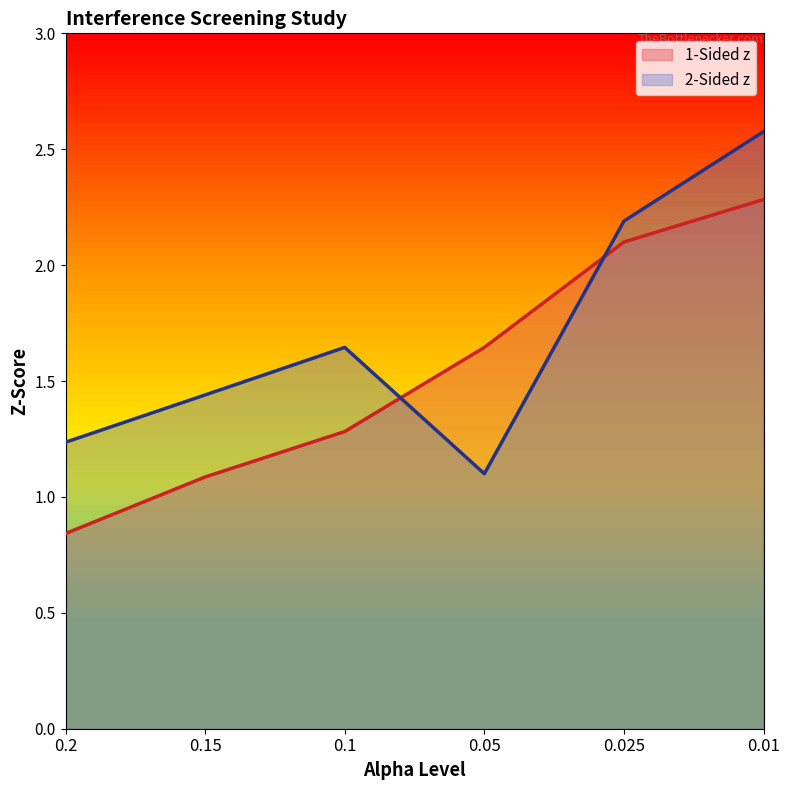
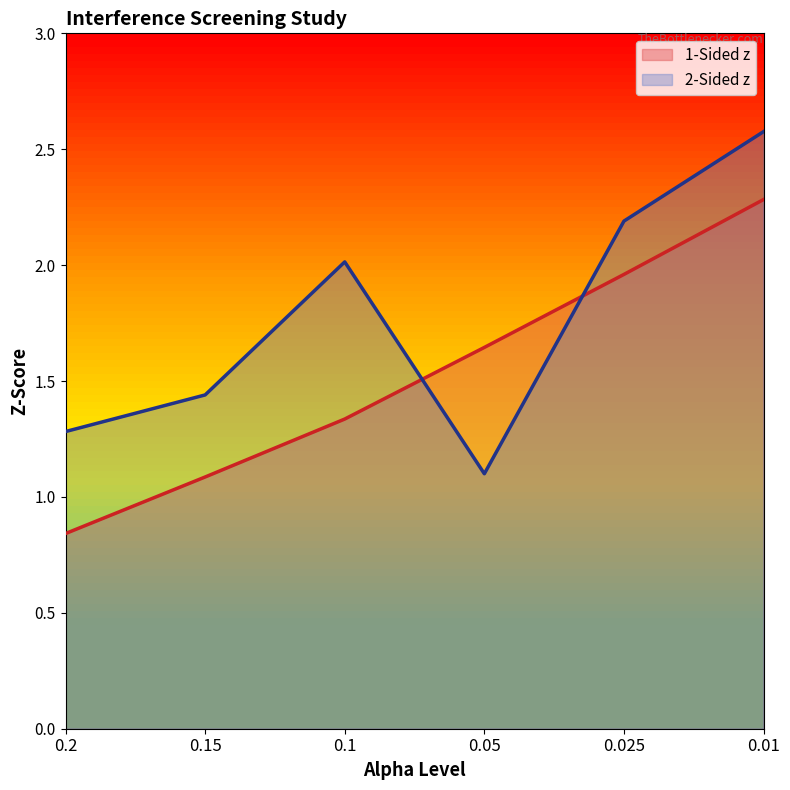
2-Sided z, 0.2: 1.24 -> 1.28
1-Sided z, 0.1: 1.28 -> 1.34
2-Sided z, 0.1: 1.65 -> 2.01
1-Sided z, 0.025: 2.10 -> 1.96
